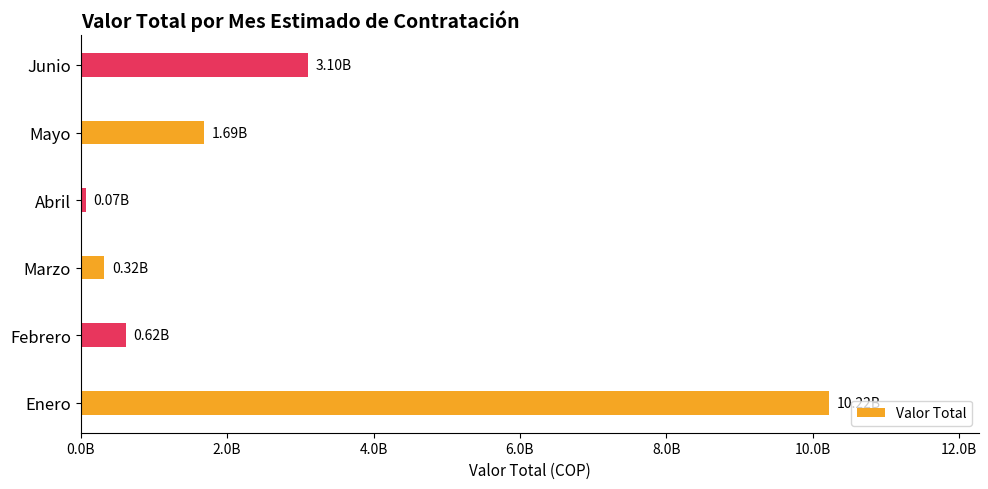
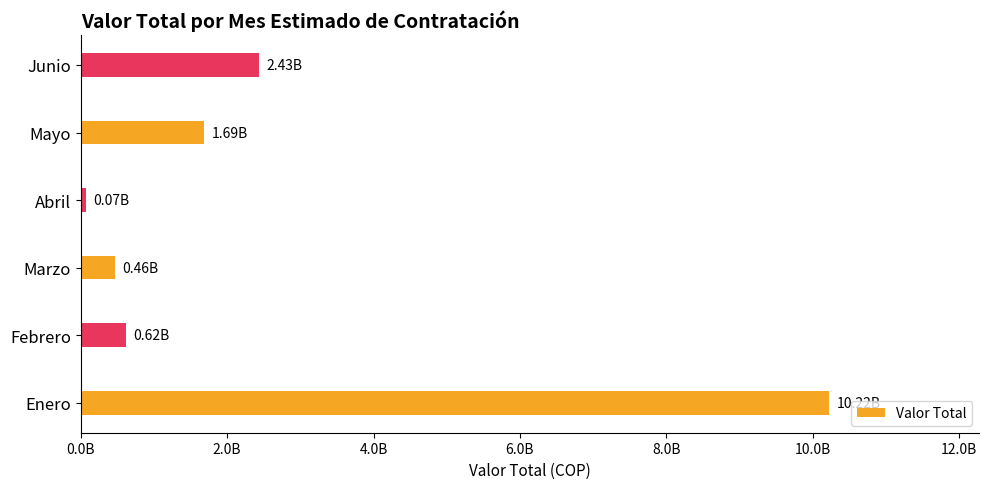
Junio: 3.10B -> 2.43B
Marzo: 0.32B -> 0.46B
